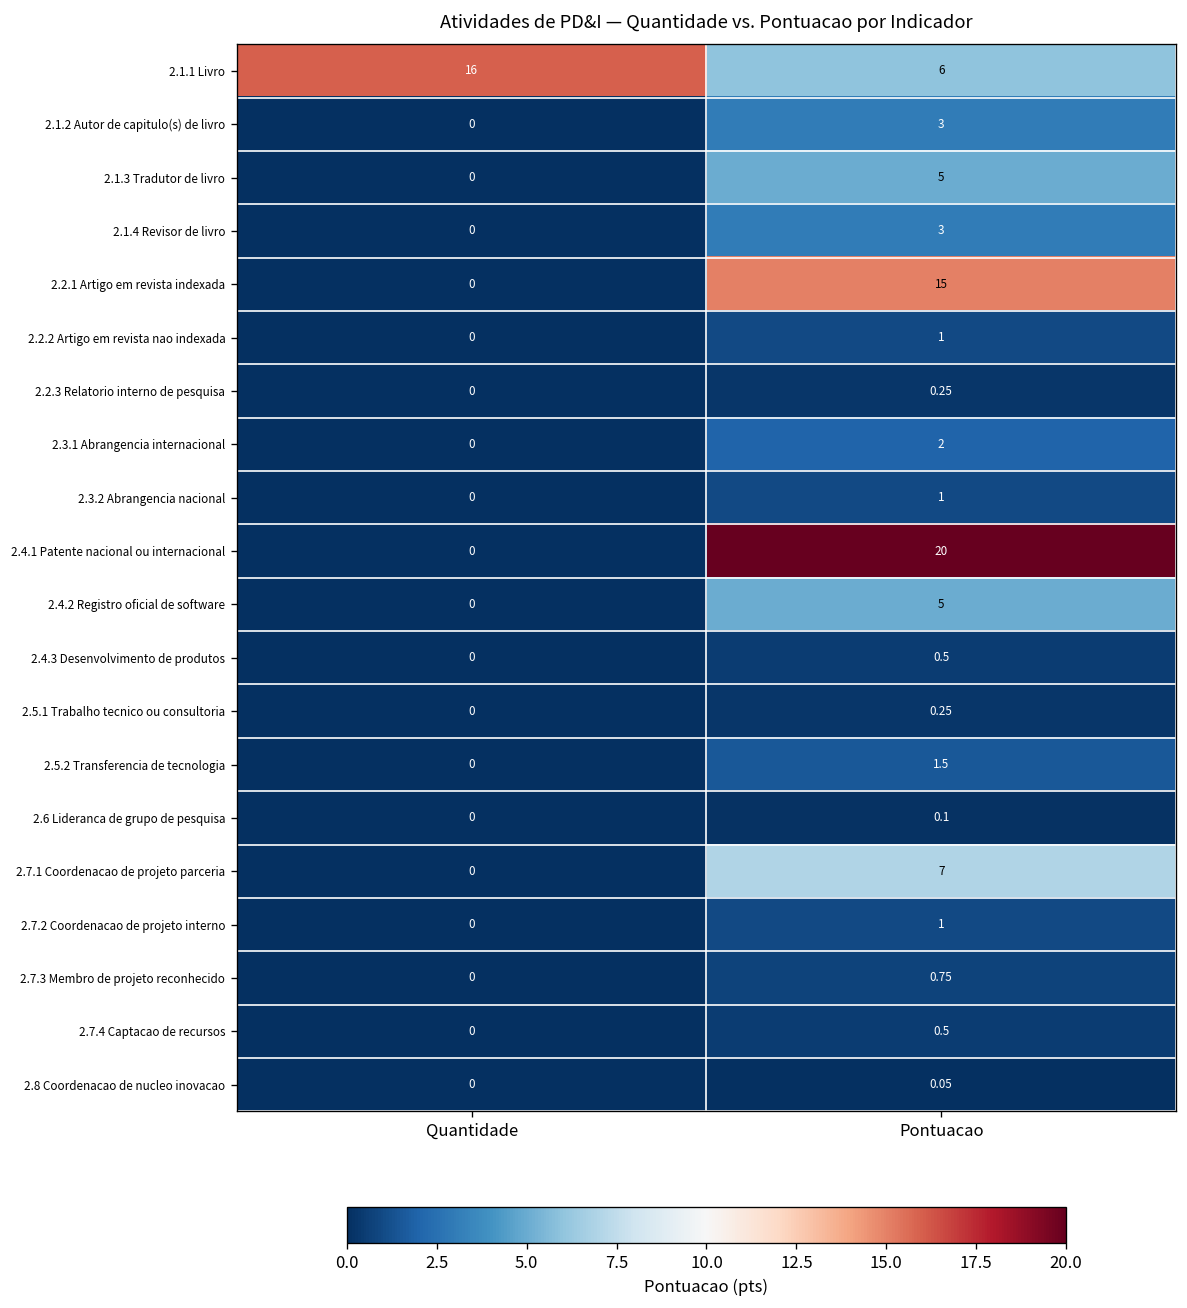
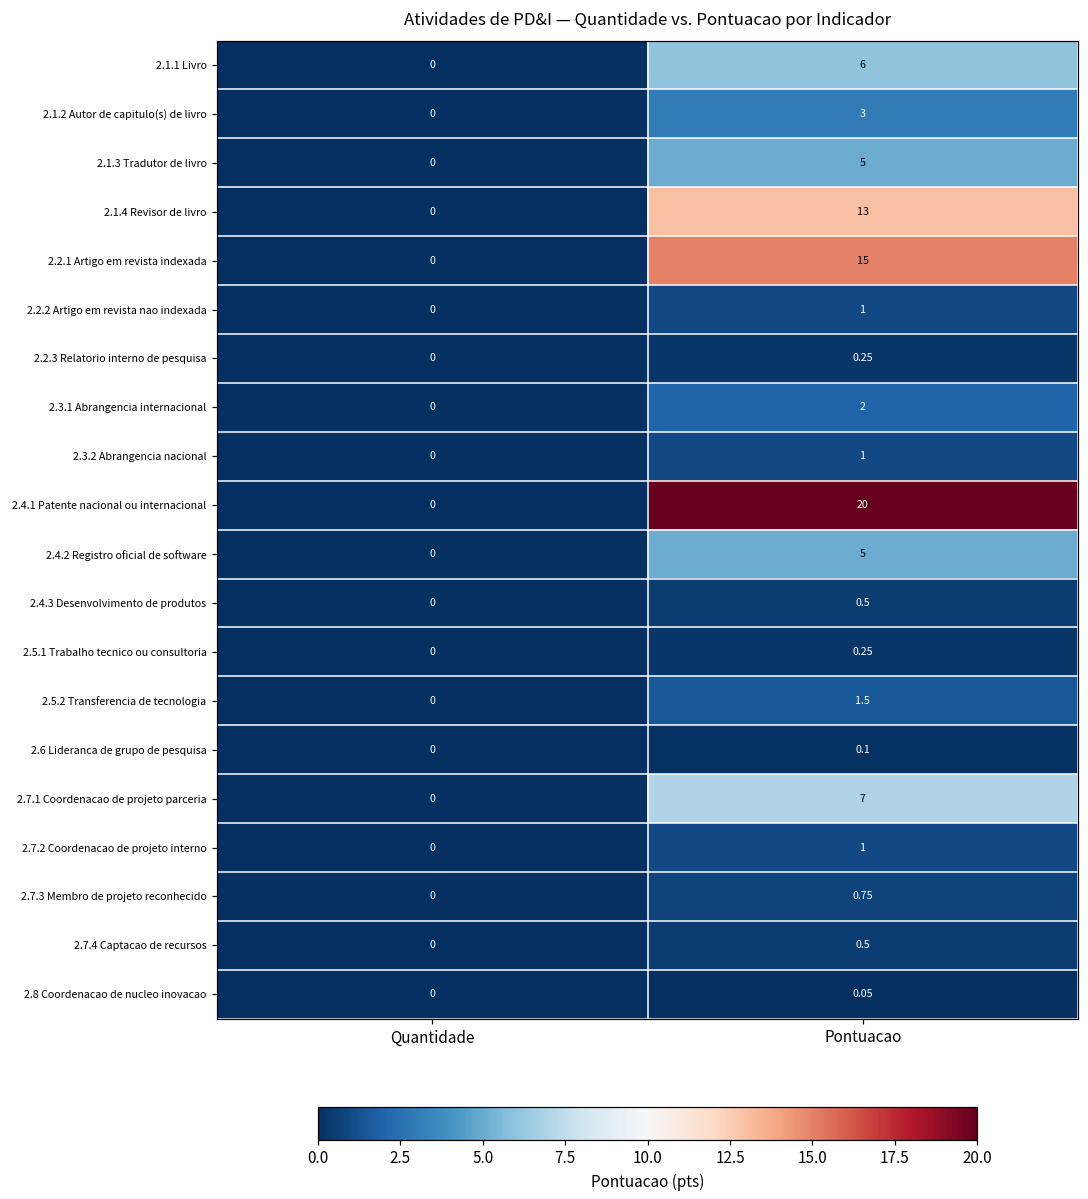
2.1.1 Livro, Quantidade: 16 -> 0
2.1.4 Revisor de livro, Pontuacao: 3 -> 13
